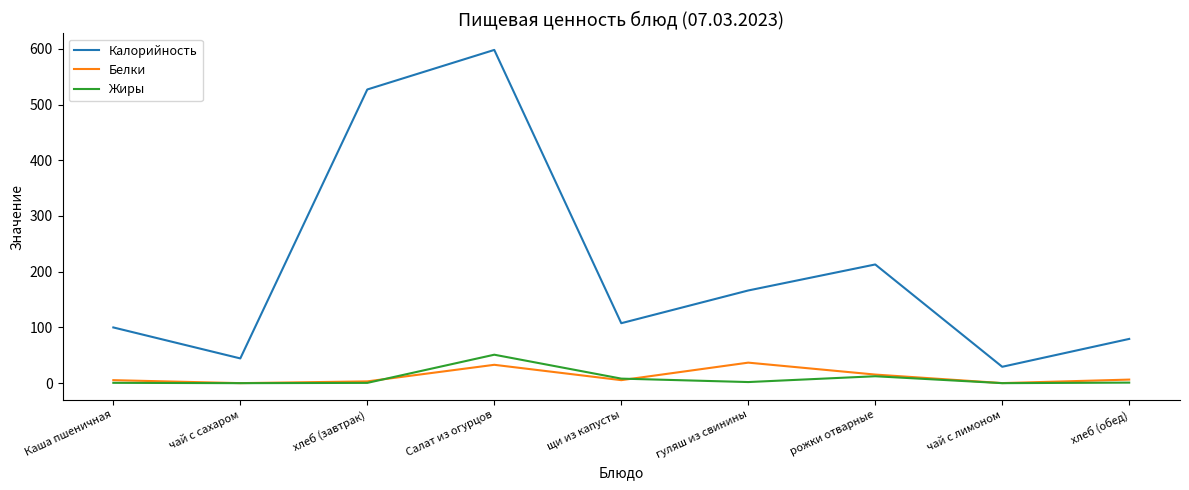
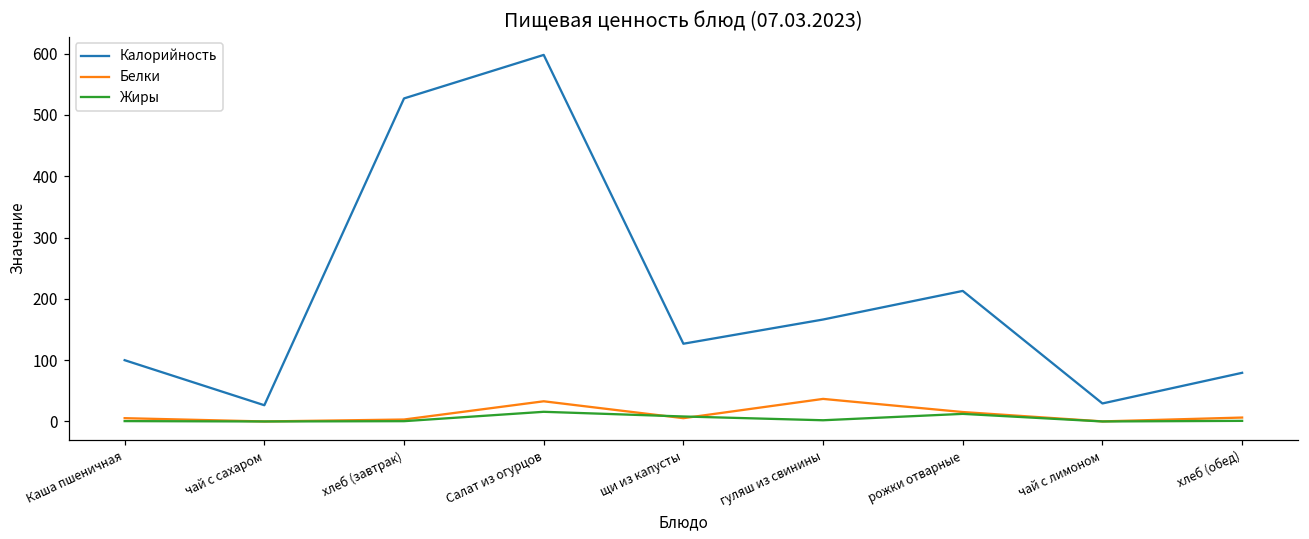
Калорийность, чай с сахаром: 40 -> 30
Жиры, Салат из огурцов: 50 -> 20
Калорийность, щи из капусты: 110 -> 130
